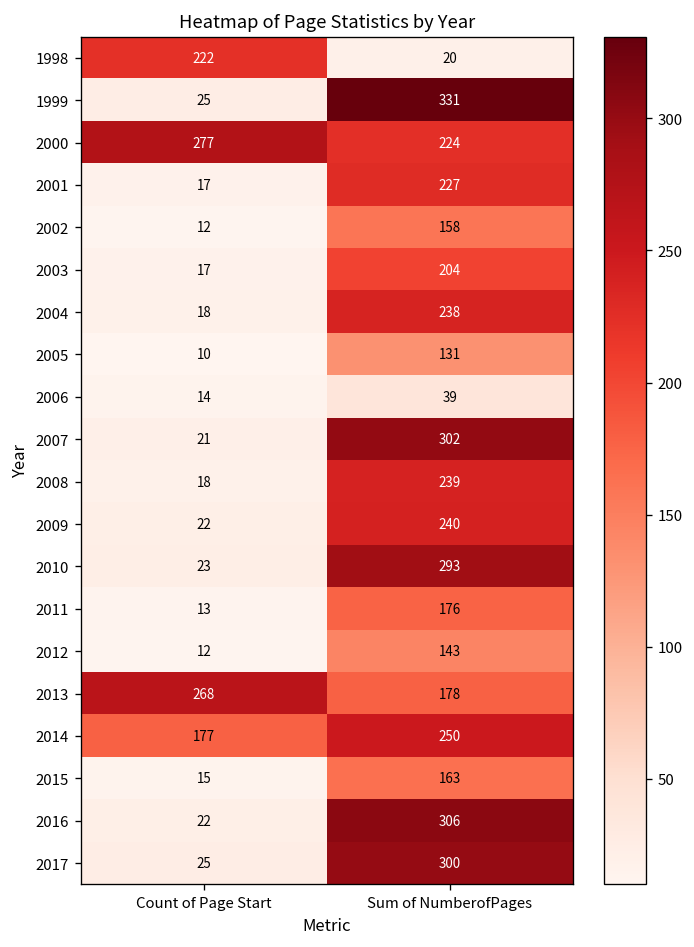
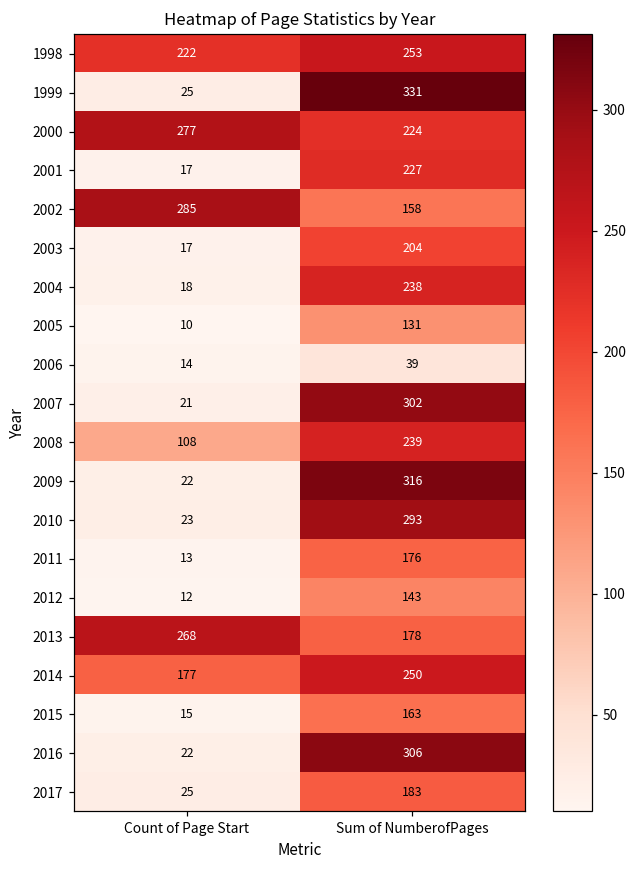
1998, Sum of NumberofPages: 20 -> 253
2002, Count of Page Start: 12 -> 285
2008, Count of Page Start: 18 -> 108
2009, Sum of NumberofPages: 240 -> 316
2017, Sum of NumberofPages: 300 -> 183
